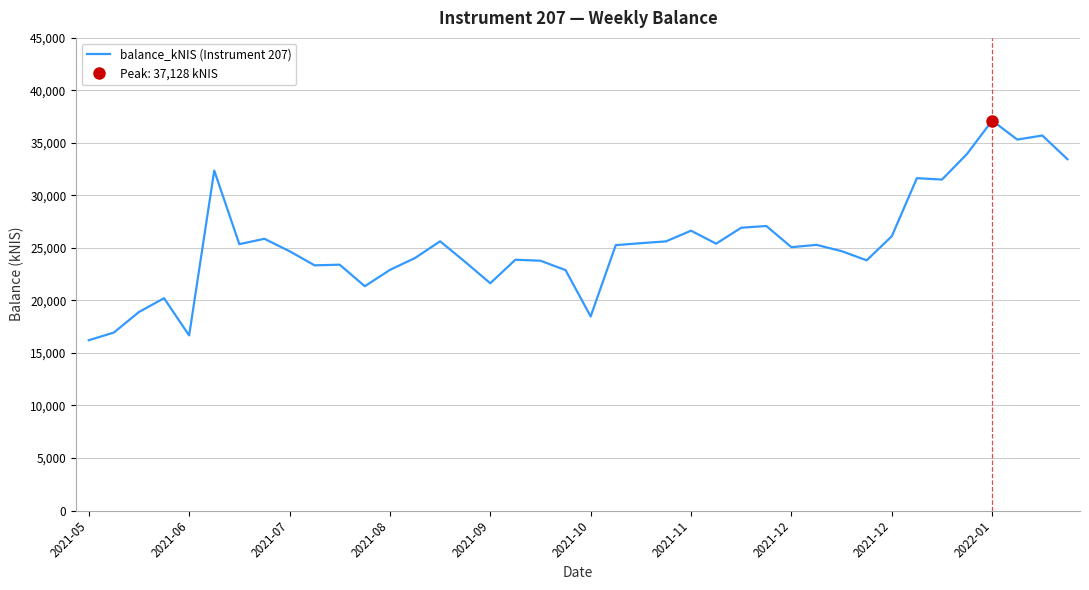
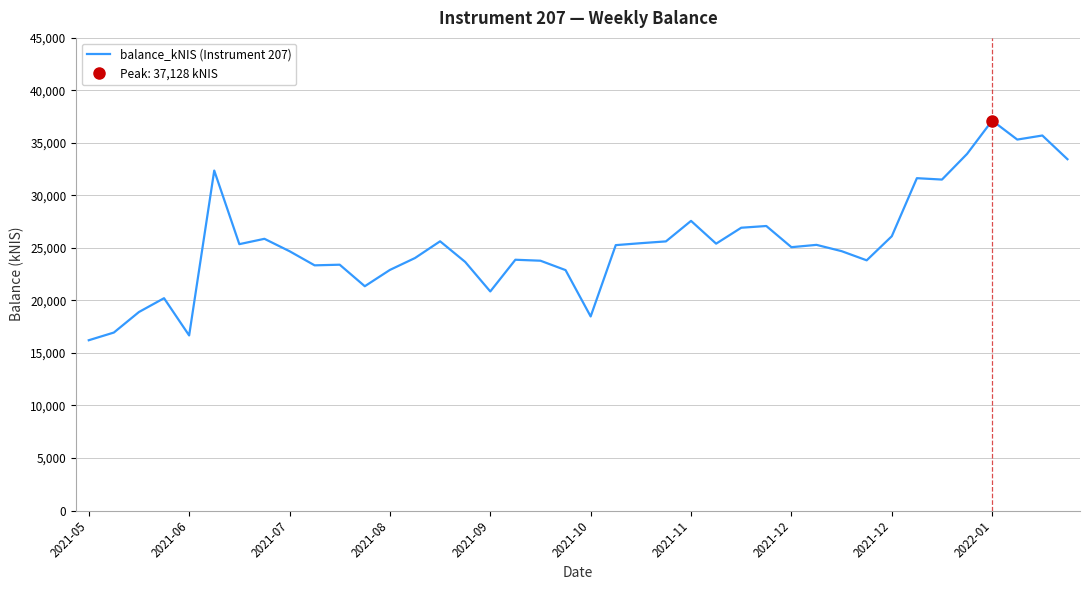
balance_kNIS (Instrument 207), 2021-09: 21,600 -> 20,900
balance_kNIS (Instrument 207), 2021-11: 26,600 -> 27,600
